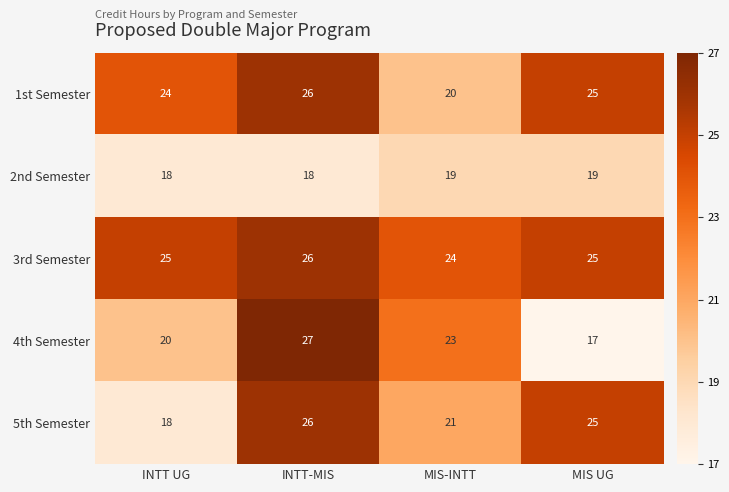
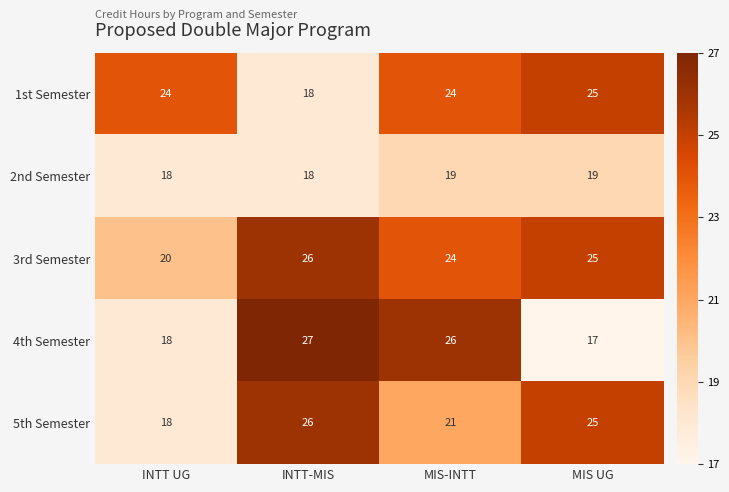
1st Semester, INTT-MIS: 26 -> 18
1st Semester, MIS-INTT: 20 -> 24
3rd Semester, INTT UG: 25 -> 20
4th Semester, INTT UG: 20 -> 18
4th Semester, MIS-INTT: 23 -> 26
